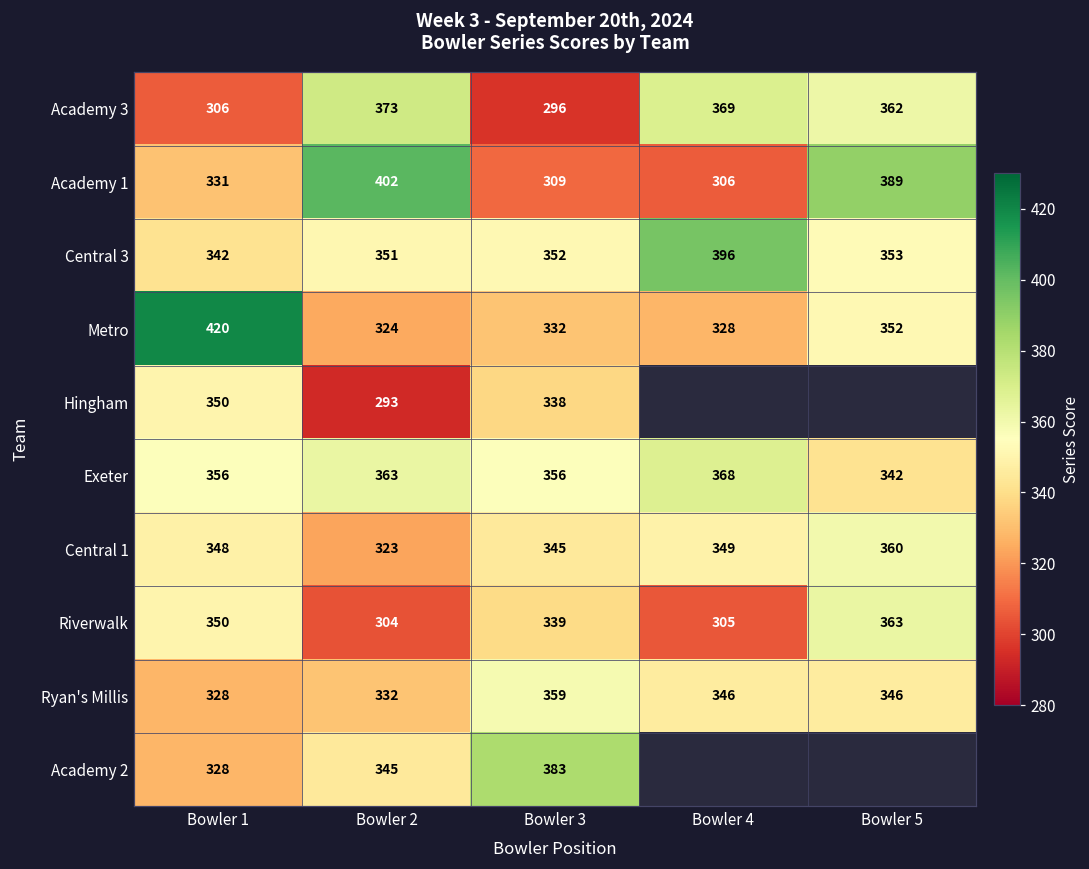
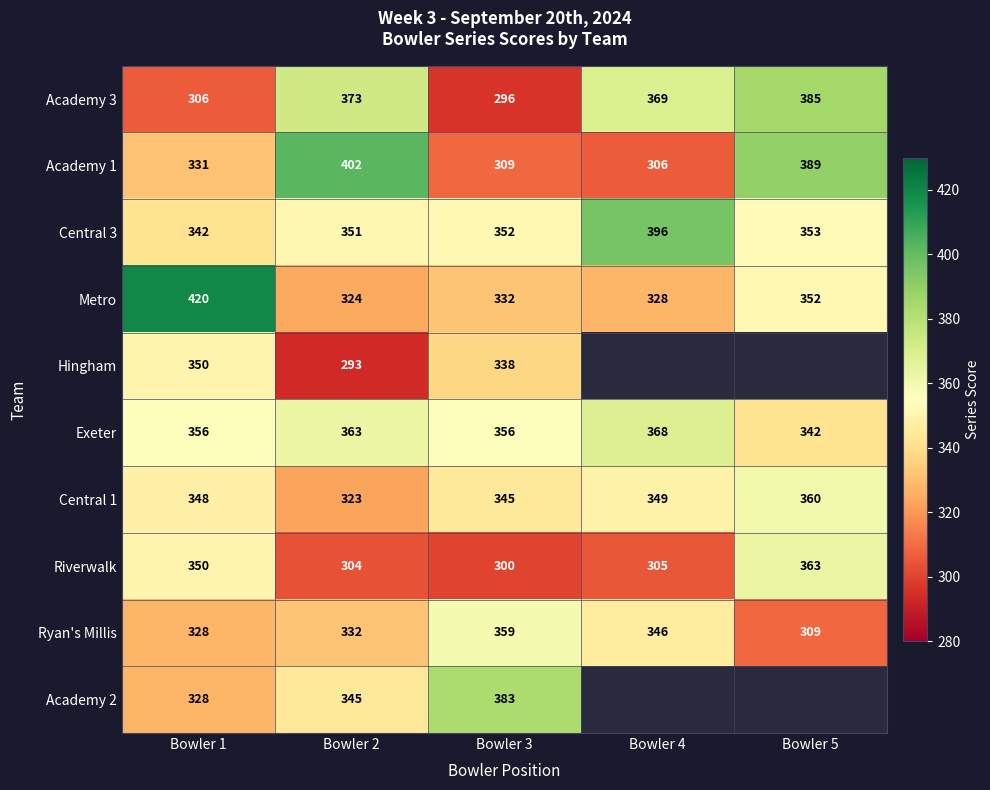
Academy 3, Bowler 5: 362 -> 385
Riverwalk, Bowler 3: 339 -> 300
Ryan's Millis, Bowler 5: 346 -> 309
